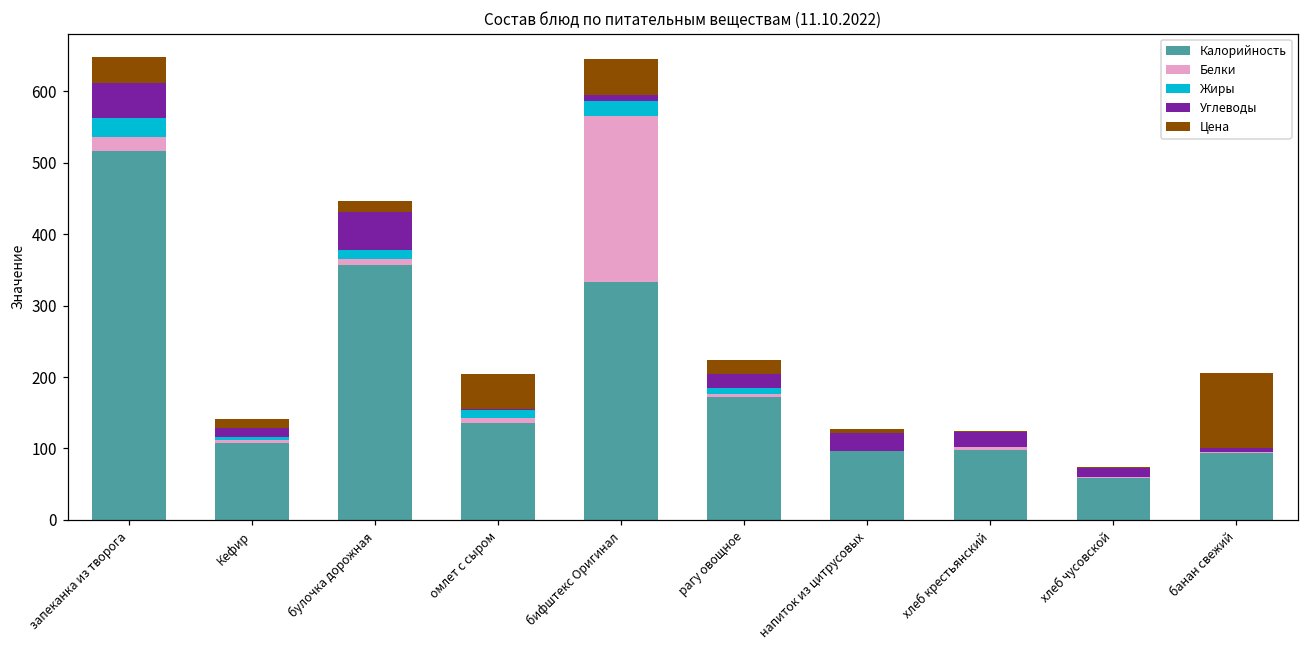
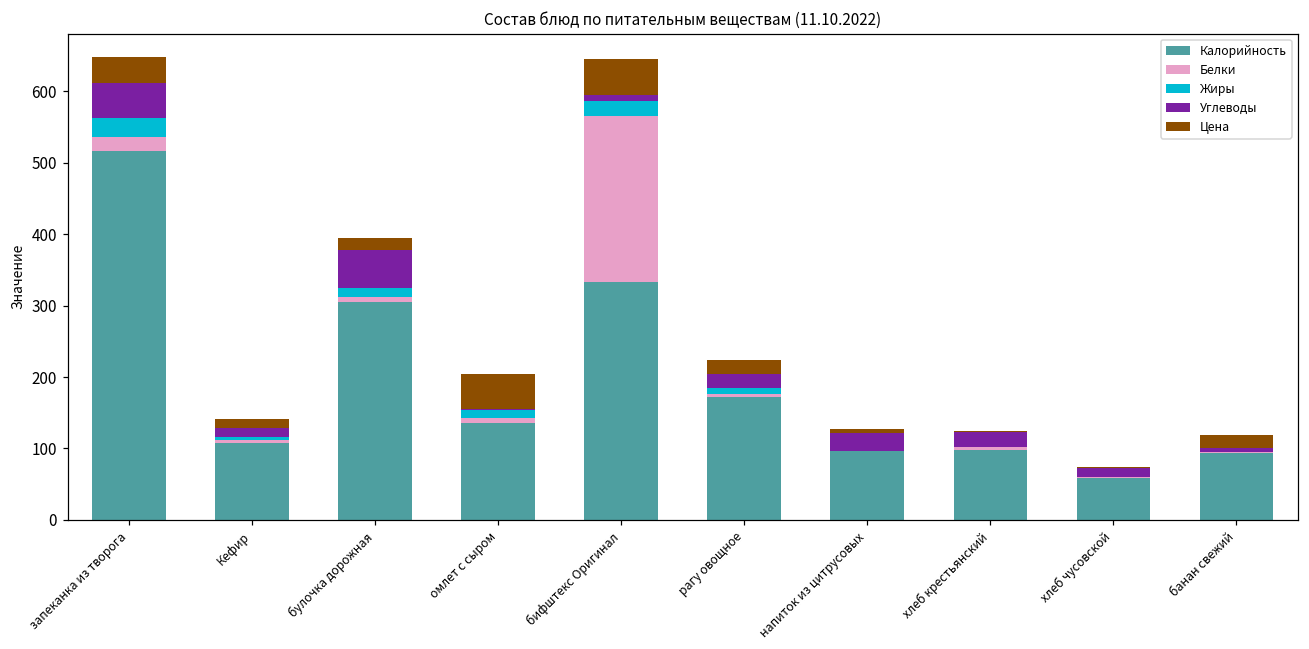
Калорийность, булочка дорожная: 360 -> 310
Цена, банан свежий: 100 -> 20
